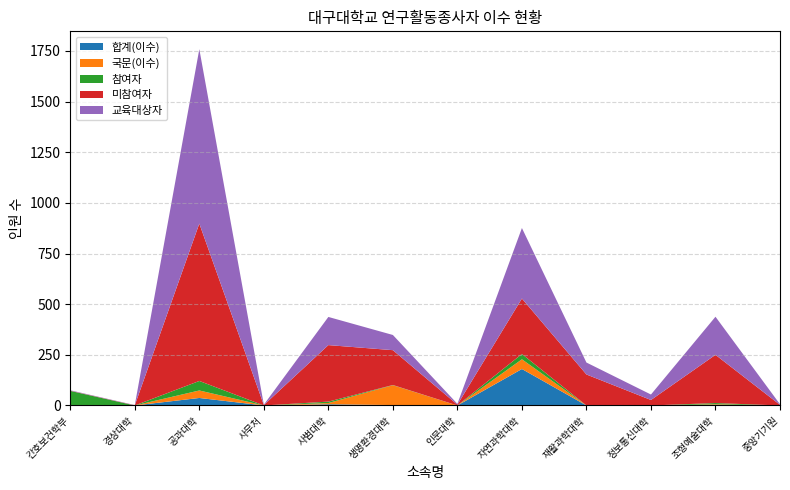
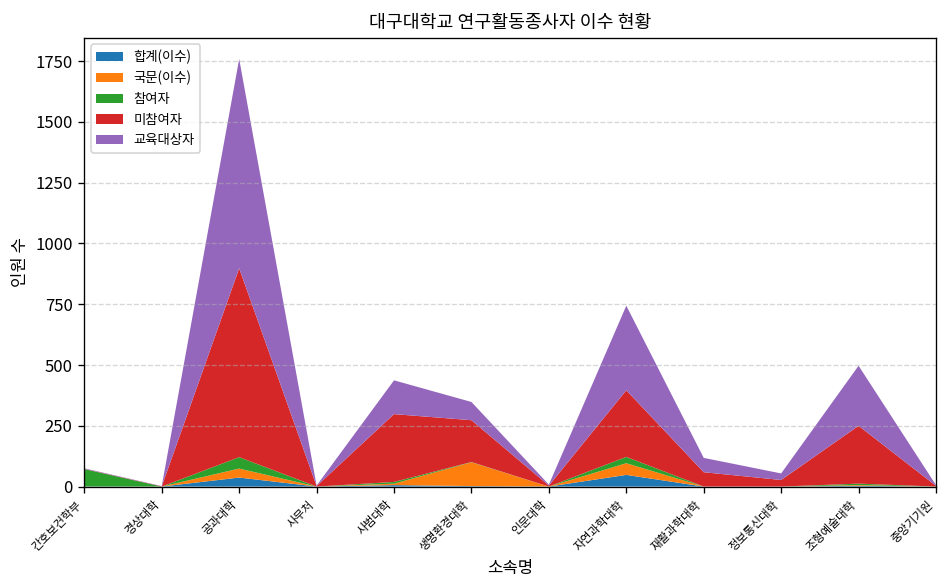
합계(이수), 자연과학대학: 180 -> 50
미참여자, 재활과학대학: 150 -> 60
교육대상자, 조형예술대학: 190 -> 250
